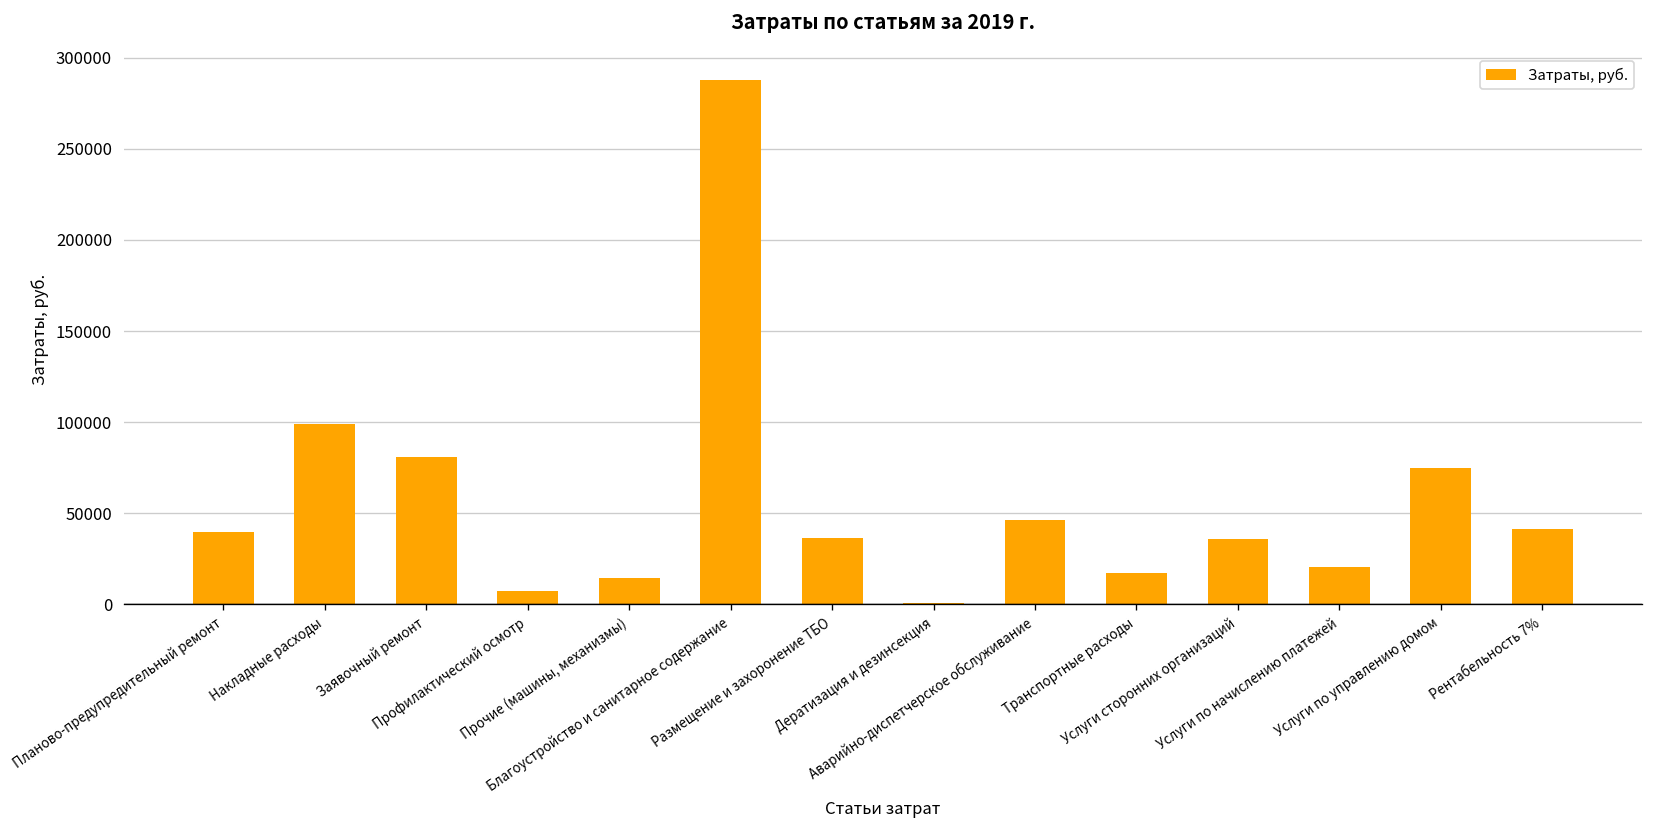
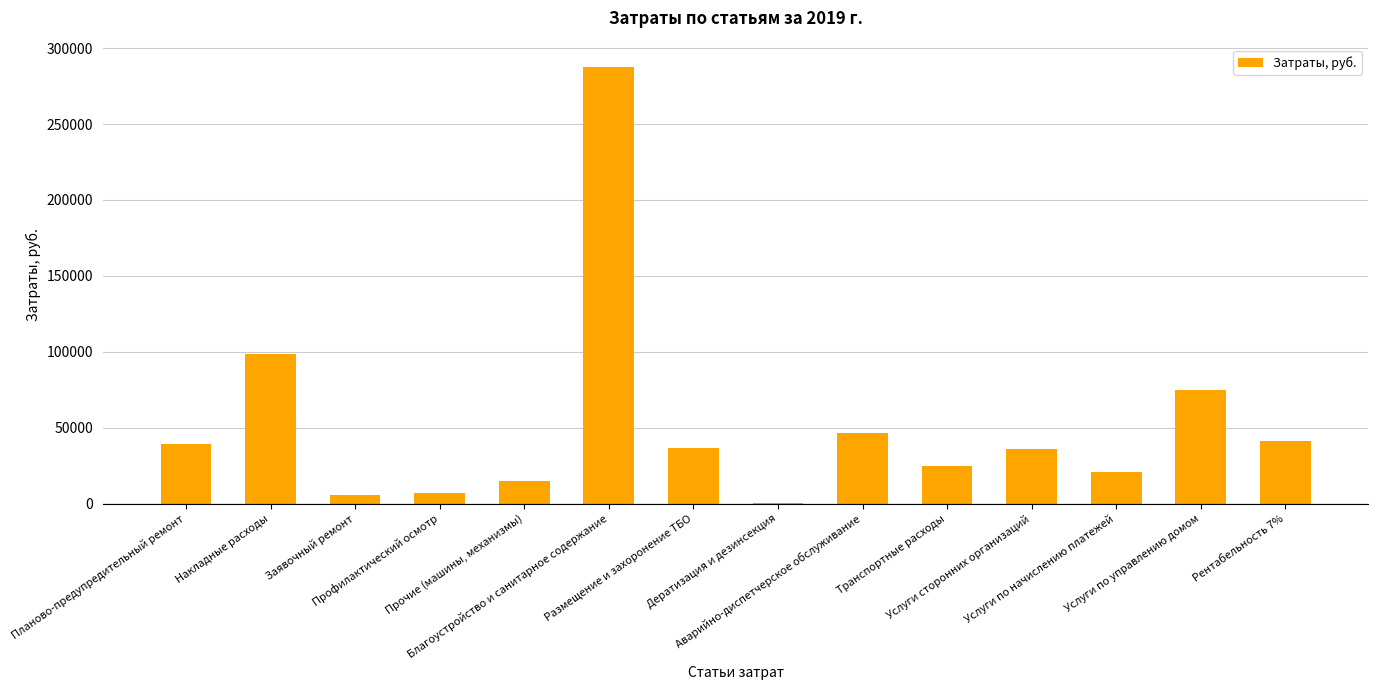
Заявочный ремонт: 81000 -> 5000
Транспортные расходы: 17000 -> 25000
